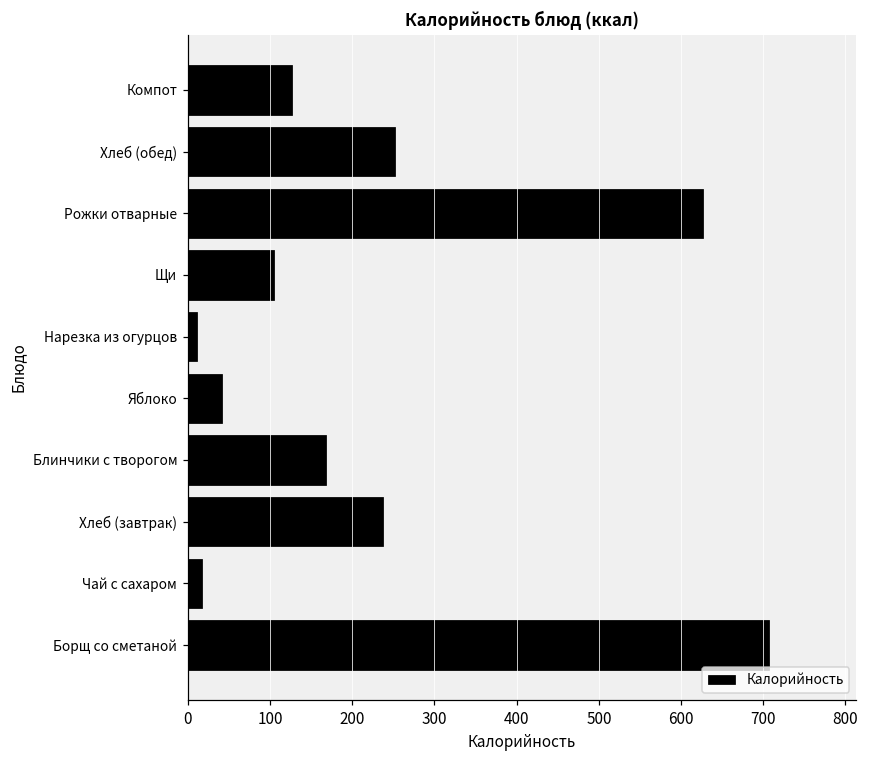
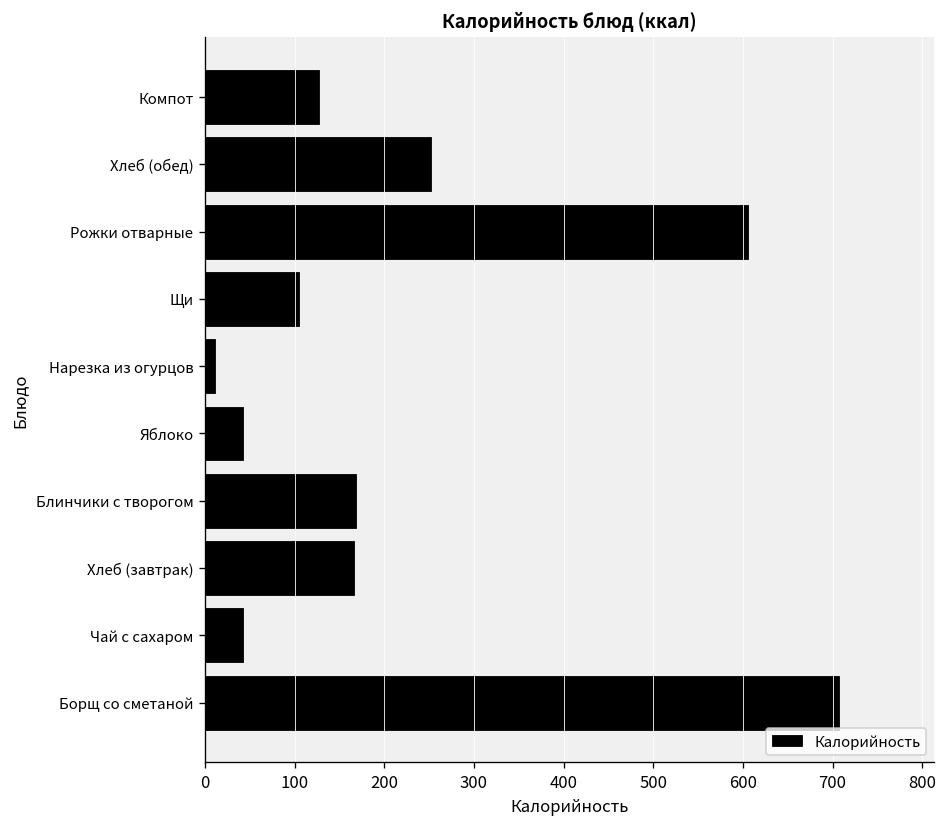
Рожки отварные: 630 -> 610
Хлеб (завтрак): 240 -> 170
Чай с сахаром: 20 -> 40
